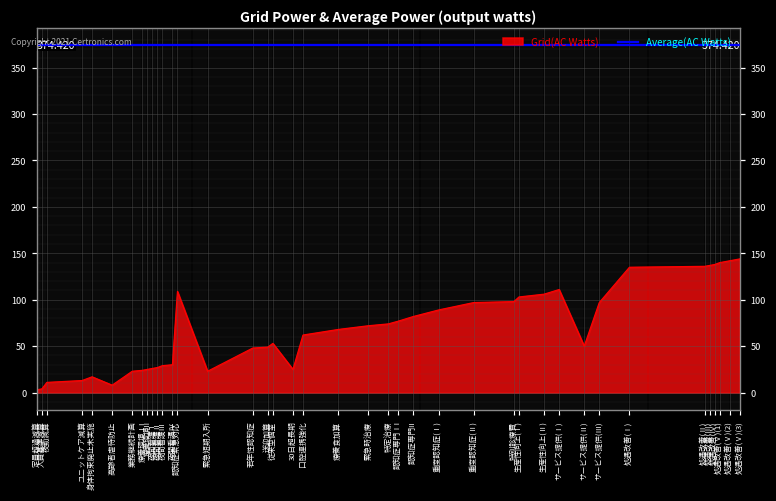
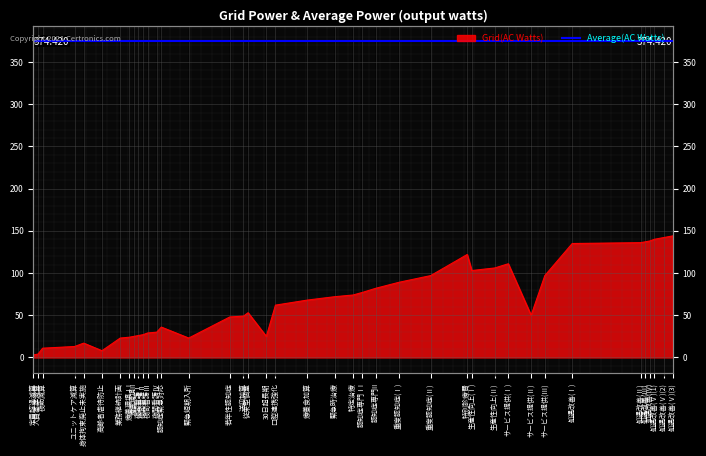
認知症緊急対応: 110 -> 40
特別診療費: 100 -> 120
